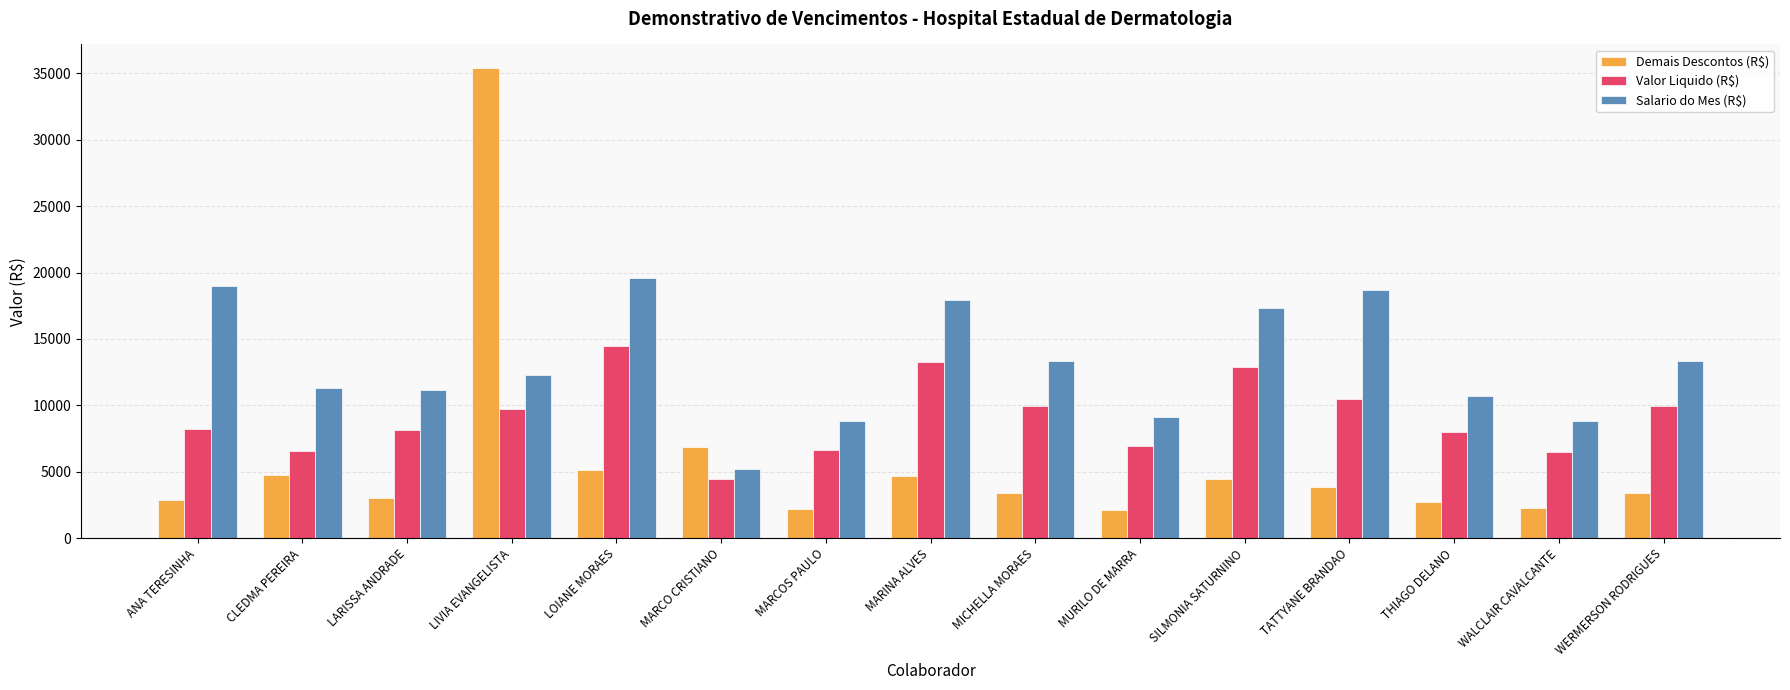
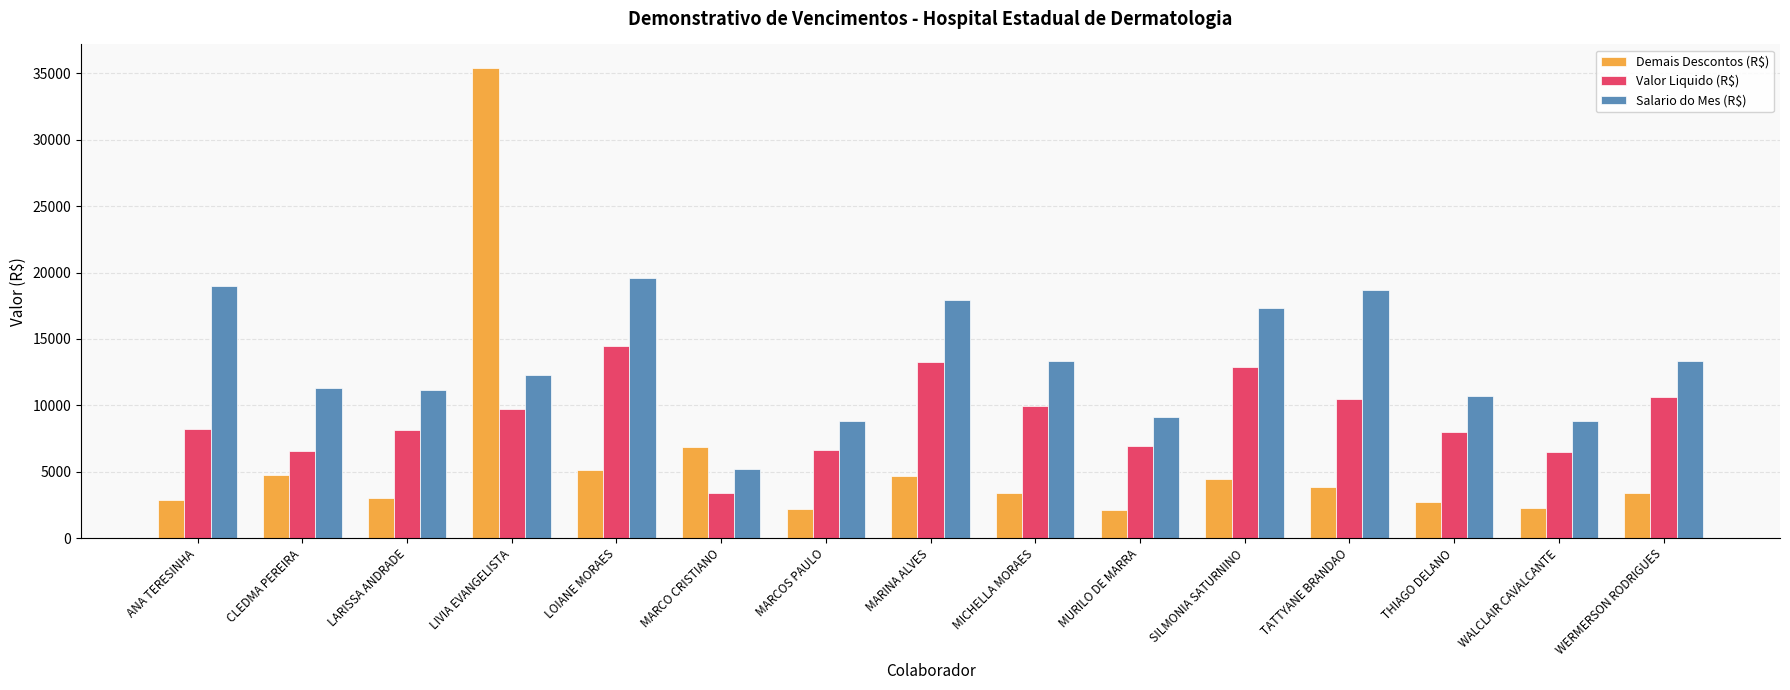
Valor Liquido (R$), MARCO CRISTIANO: 4500 -> 3400
Valor Liquido (R$), WERMERSON RODRIGUES: 9900 -> 10600
